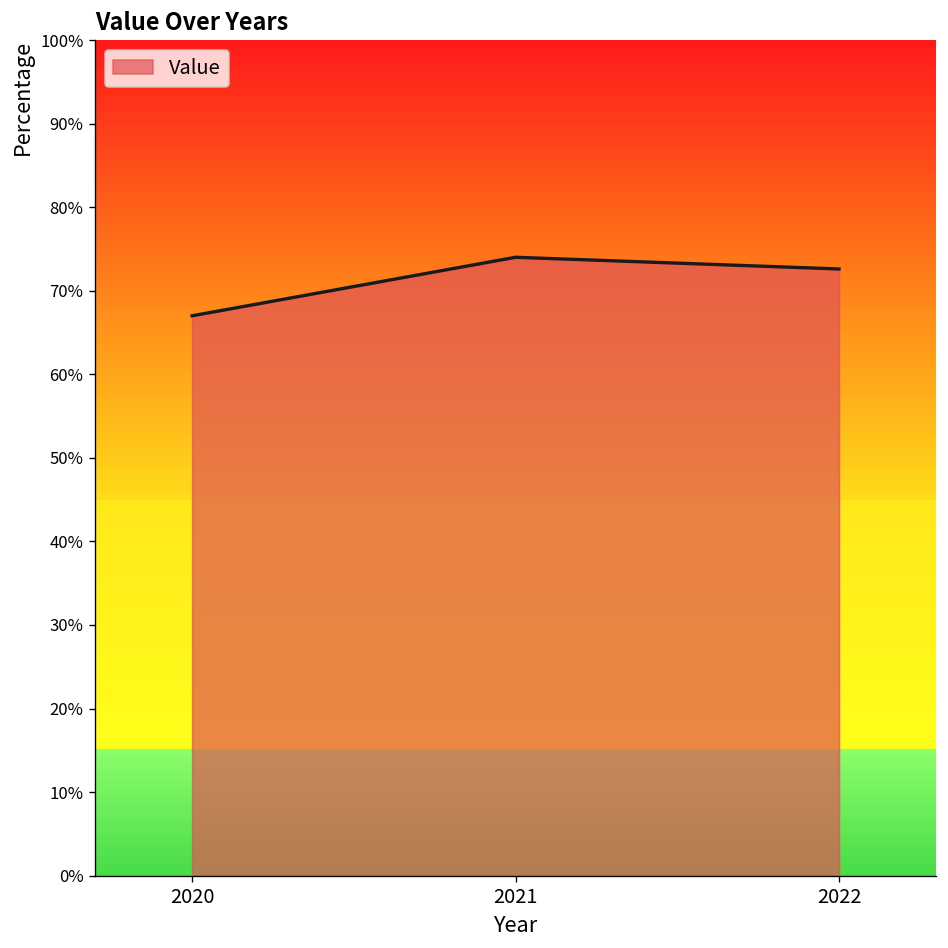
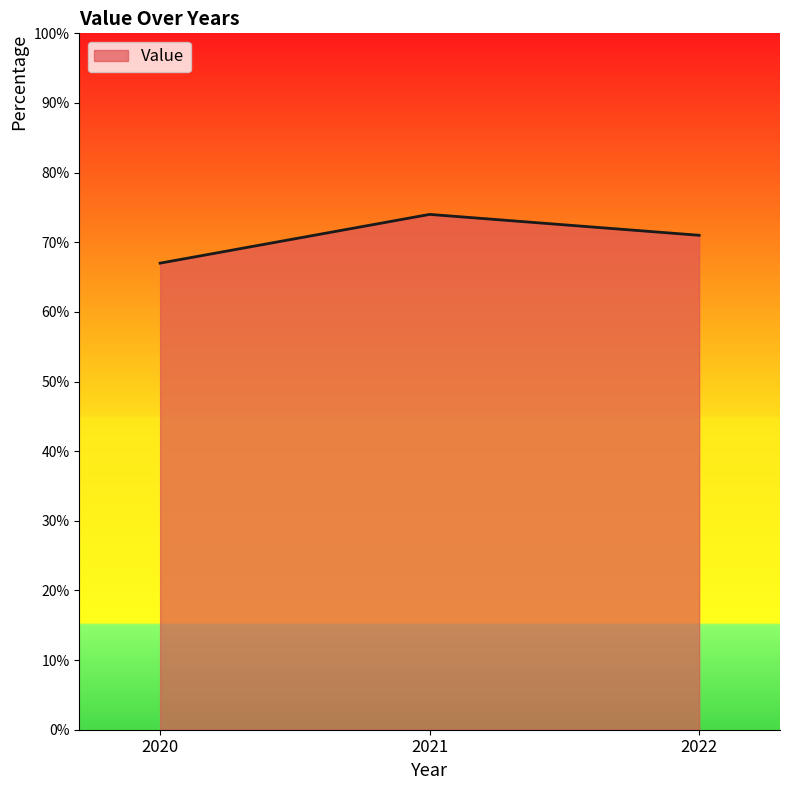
2022: 73% -> 71%
